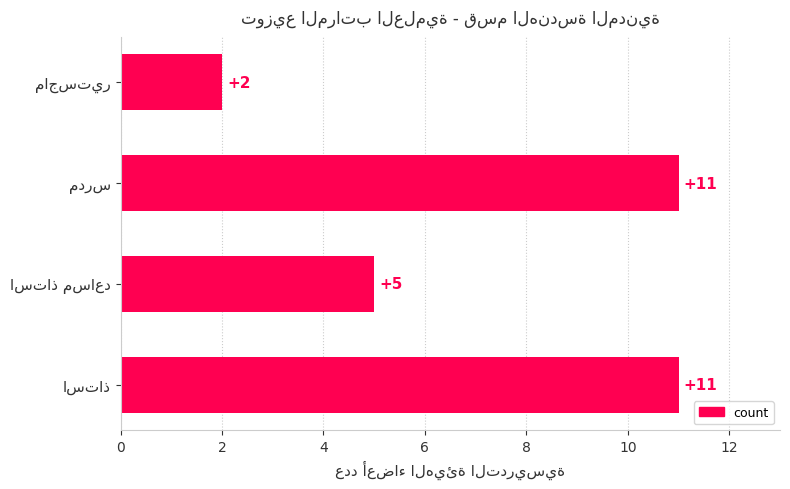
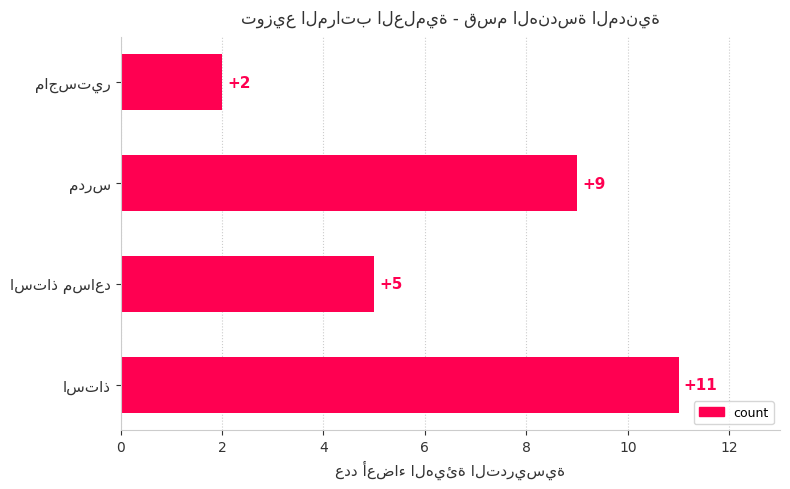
مدرس: +11 -> +9
